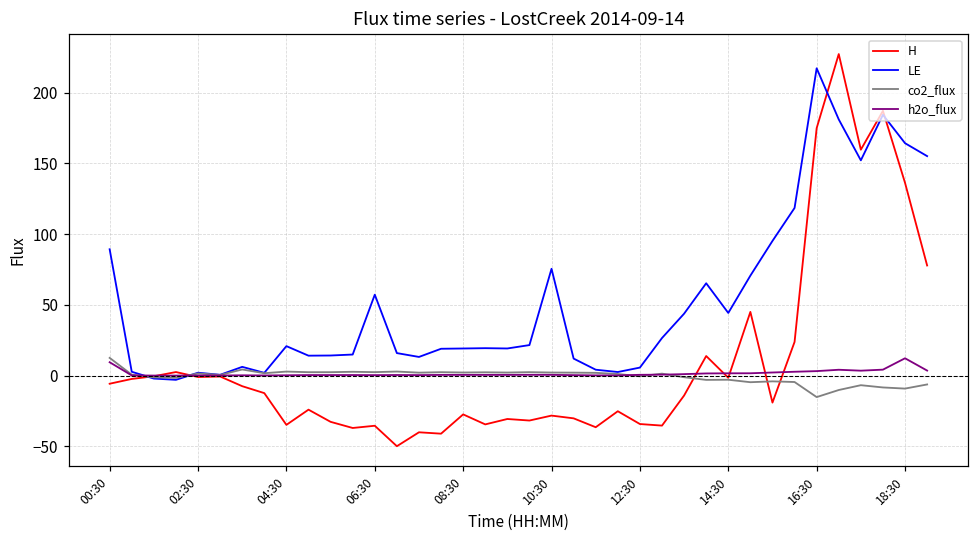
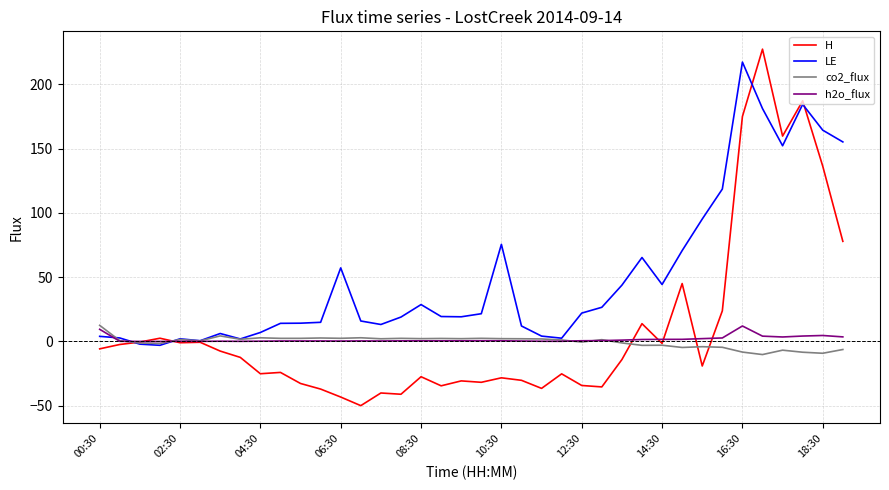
LE, 00:30: 89 -> 4
H, 04:30: -35 -> -25
LE, 04:30: 21 -> 7
H, 06:30: -36 -> -43
LE, 08:30: 19 -> 29
LE, 12:30: 6 -> 22
co2_flux, 16:30: -15 -> -8
h2o_flux, 16:30: 3 -> 12
h2o_flux, 18:30: 12 -> 5
